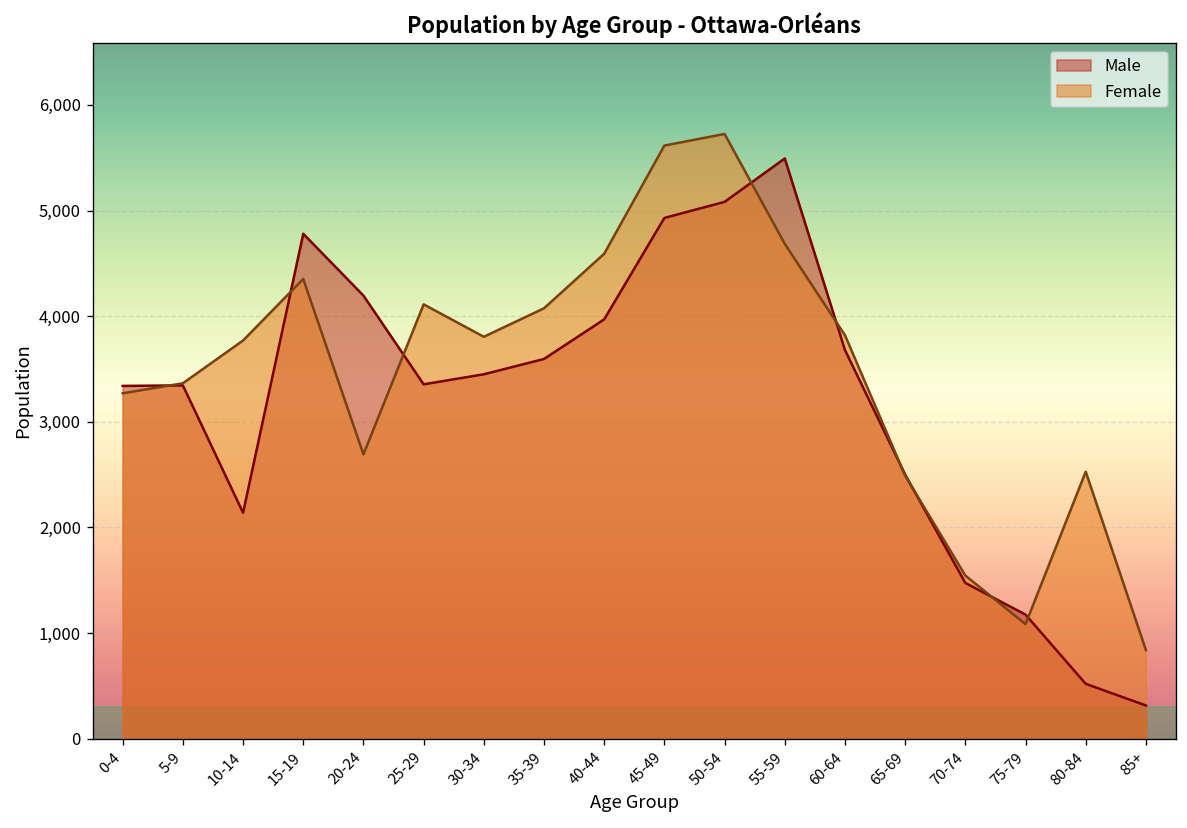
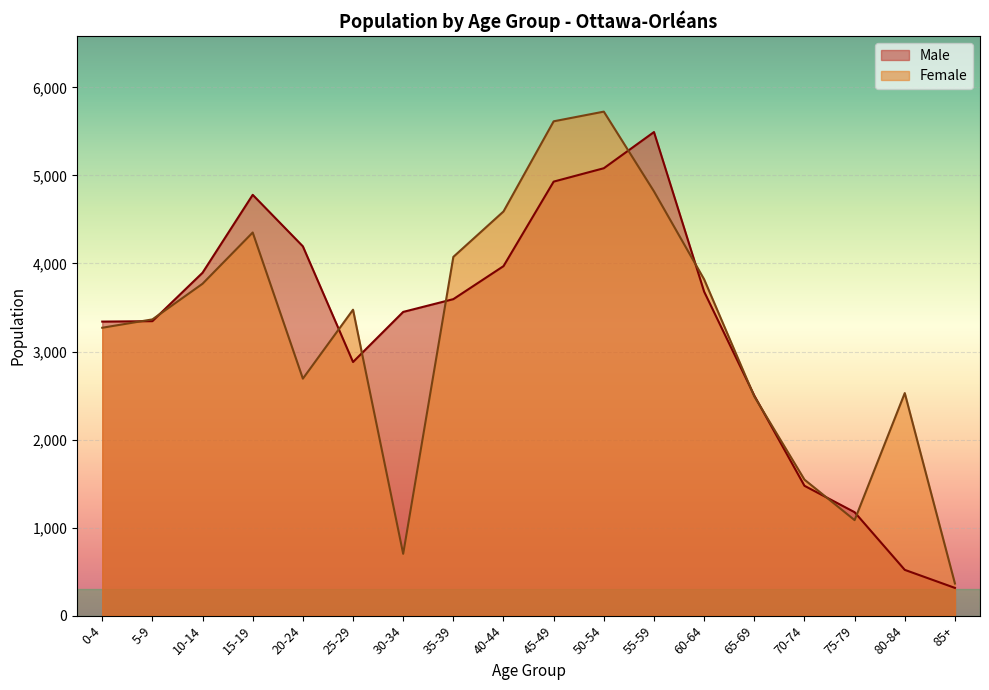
Male, 10-14: 2,100 -> 3,900
Male, 25-29: 3,400 -> 2,900
Female, 25-29: 4,100 -> 3,500
Female, 30-34: 3,800 -> 700
Female, 55-59: 4,700 -> 4,800
Female, 85+: 800 -> 400
